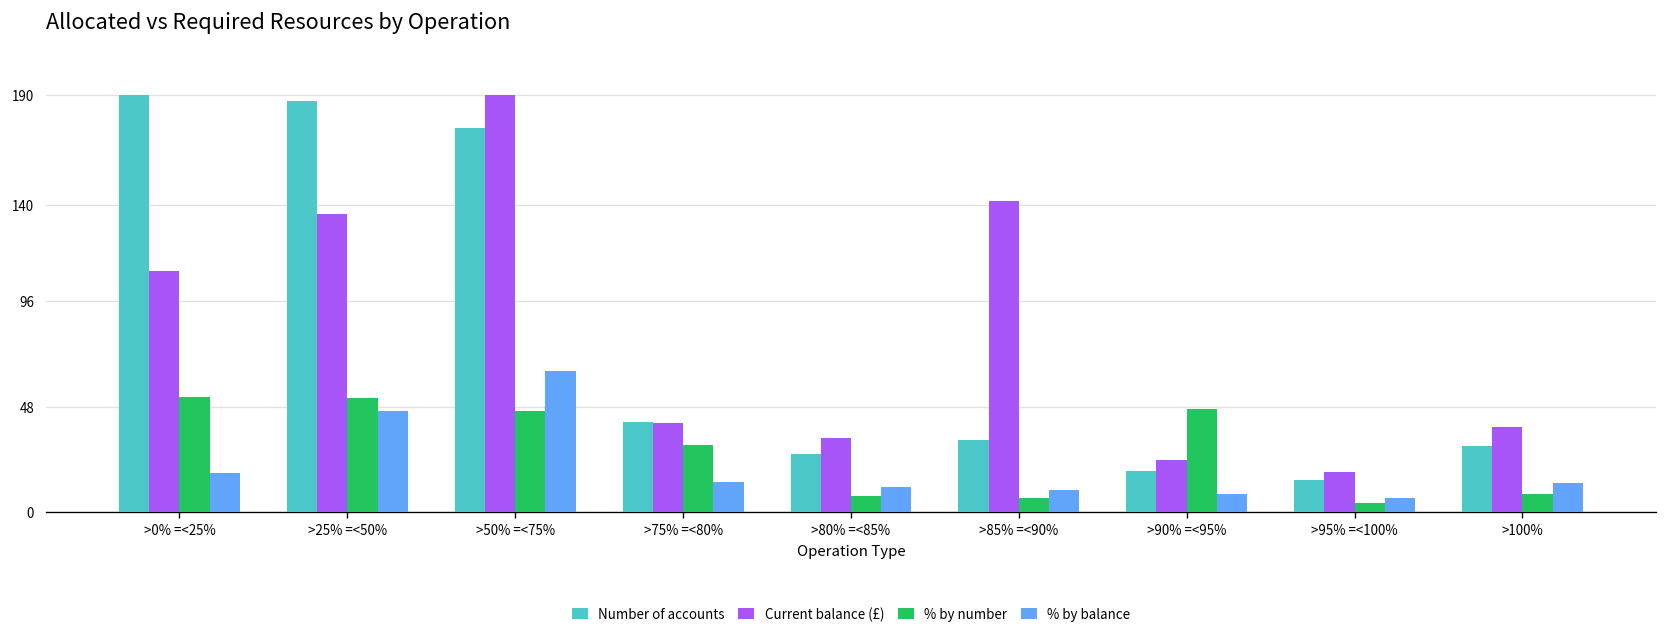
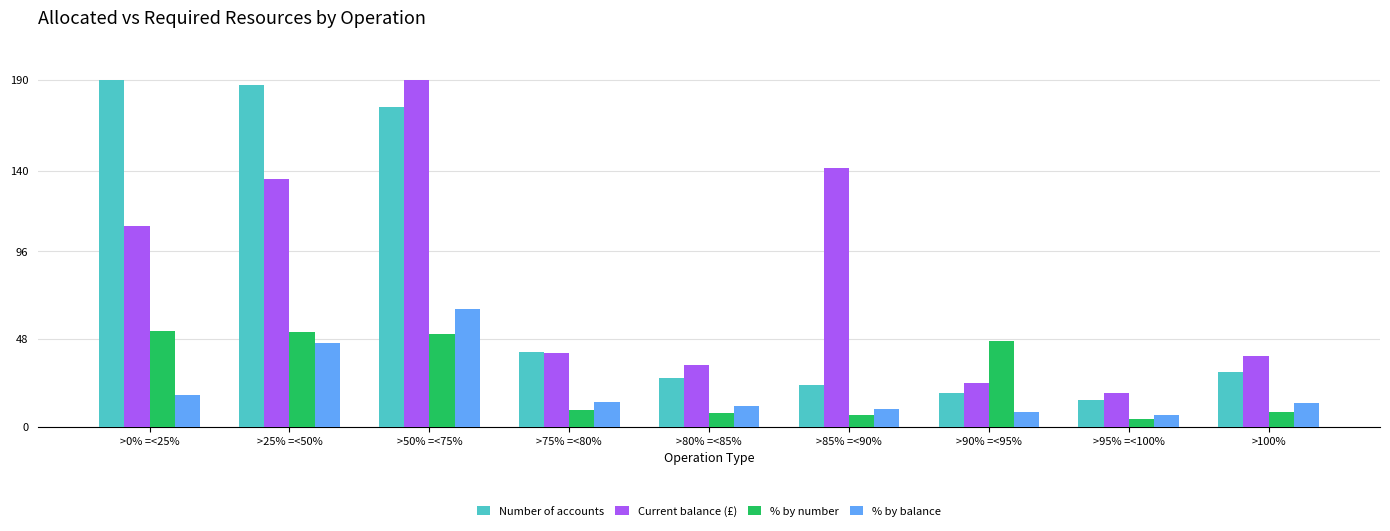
% by number, >50% =<75%: 46 -> 51
% by number, >75% =<80%: 30 -> 9
Number of accounts, >85% =<90%: 33 -> 23
